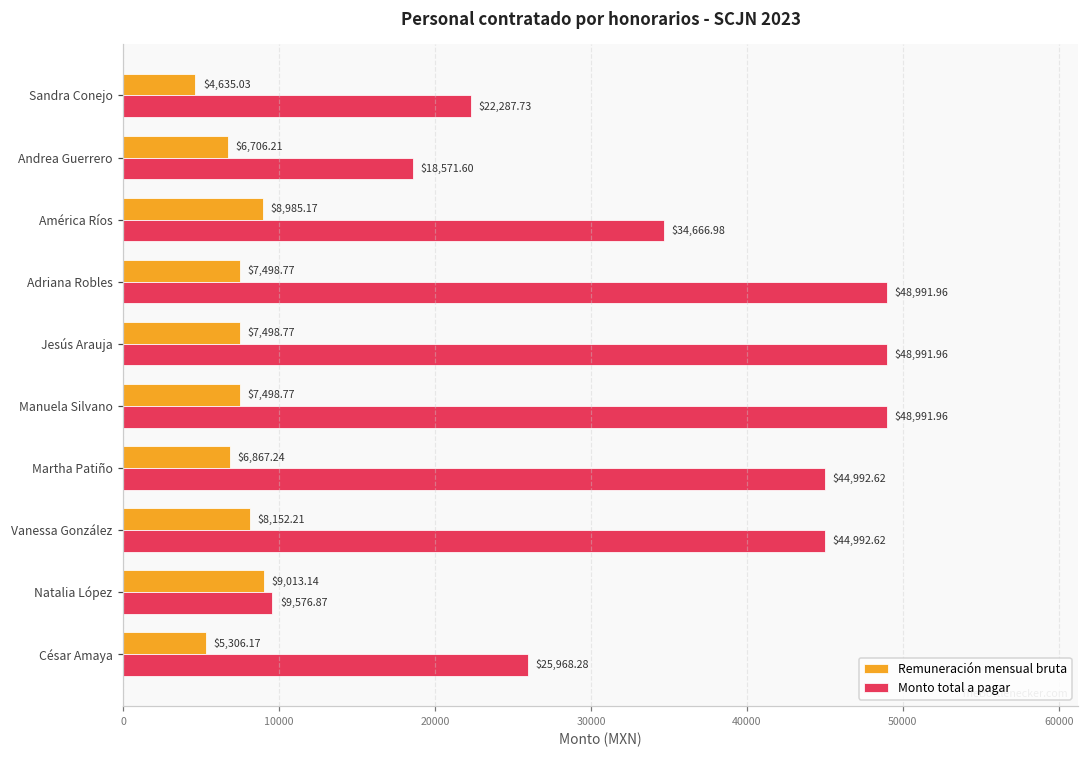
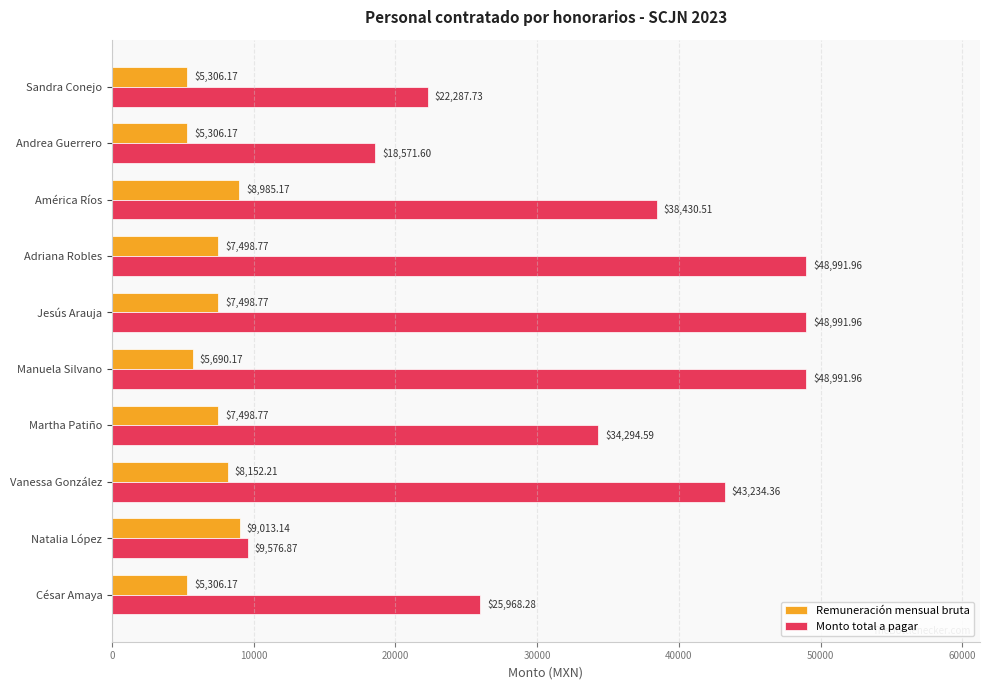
Remuneración mensual bruta, Sandra Conejo: $4,635.03 -> $5,306.17
Remuneración mensual bruta, Andrea Guerrero: $6,706.21 -> $5,306.17
Monto total a pagar, América Ríos: $34,666.98 -> $38,430.51
Remuneración mensual bruta, Manuela Silvano: $7,498.77 -> $5,690.17
Remuneración mensual bruta, Martha Patiño: $6,867.24 -> $7,498.77
Monto total a pagar, Martha Patiño: $44,992.62 -> $34,294.59
Monto total a pagar, Vanessa González: $44,992.62 -> $43,234.36
